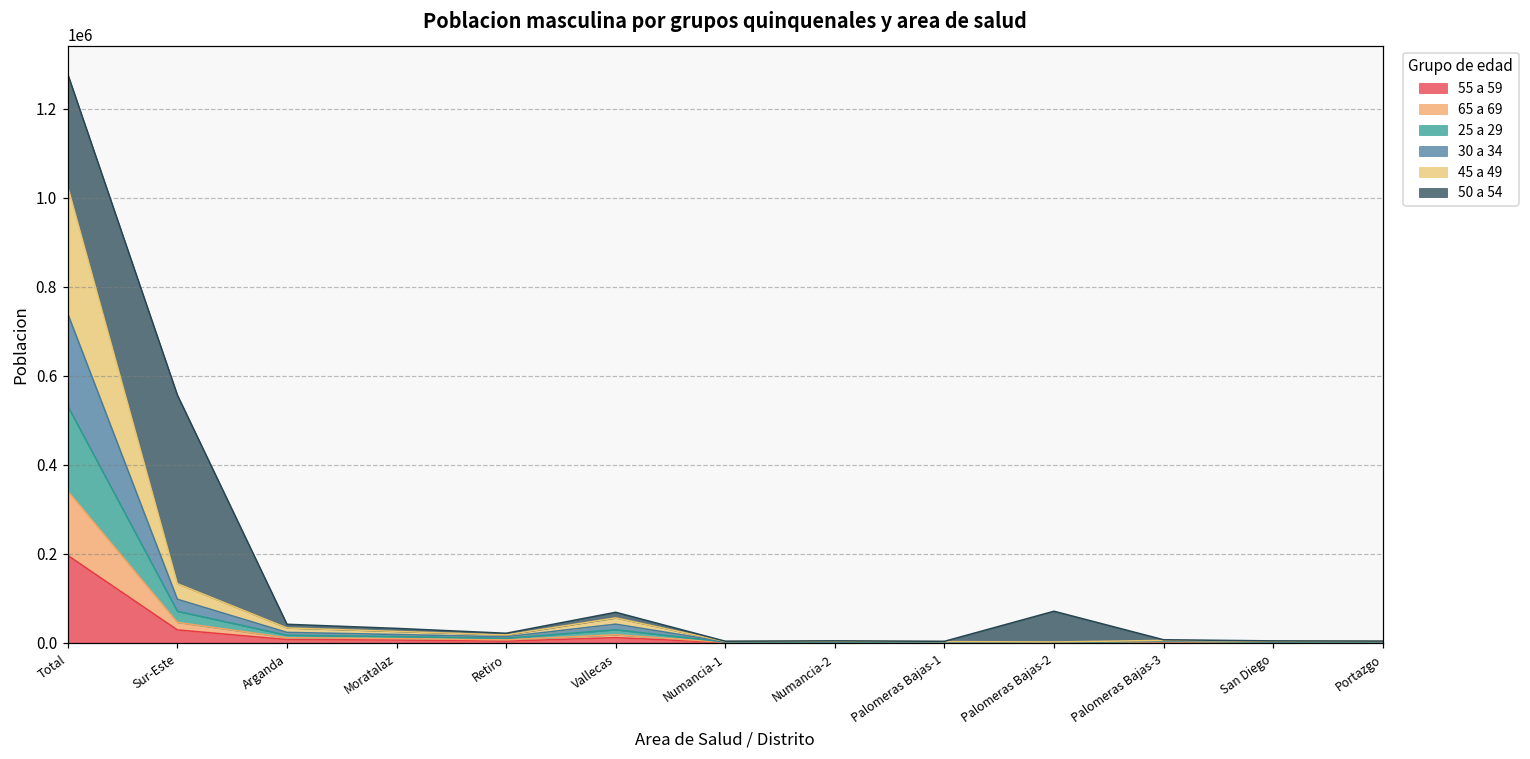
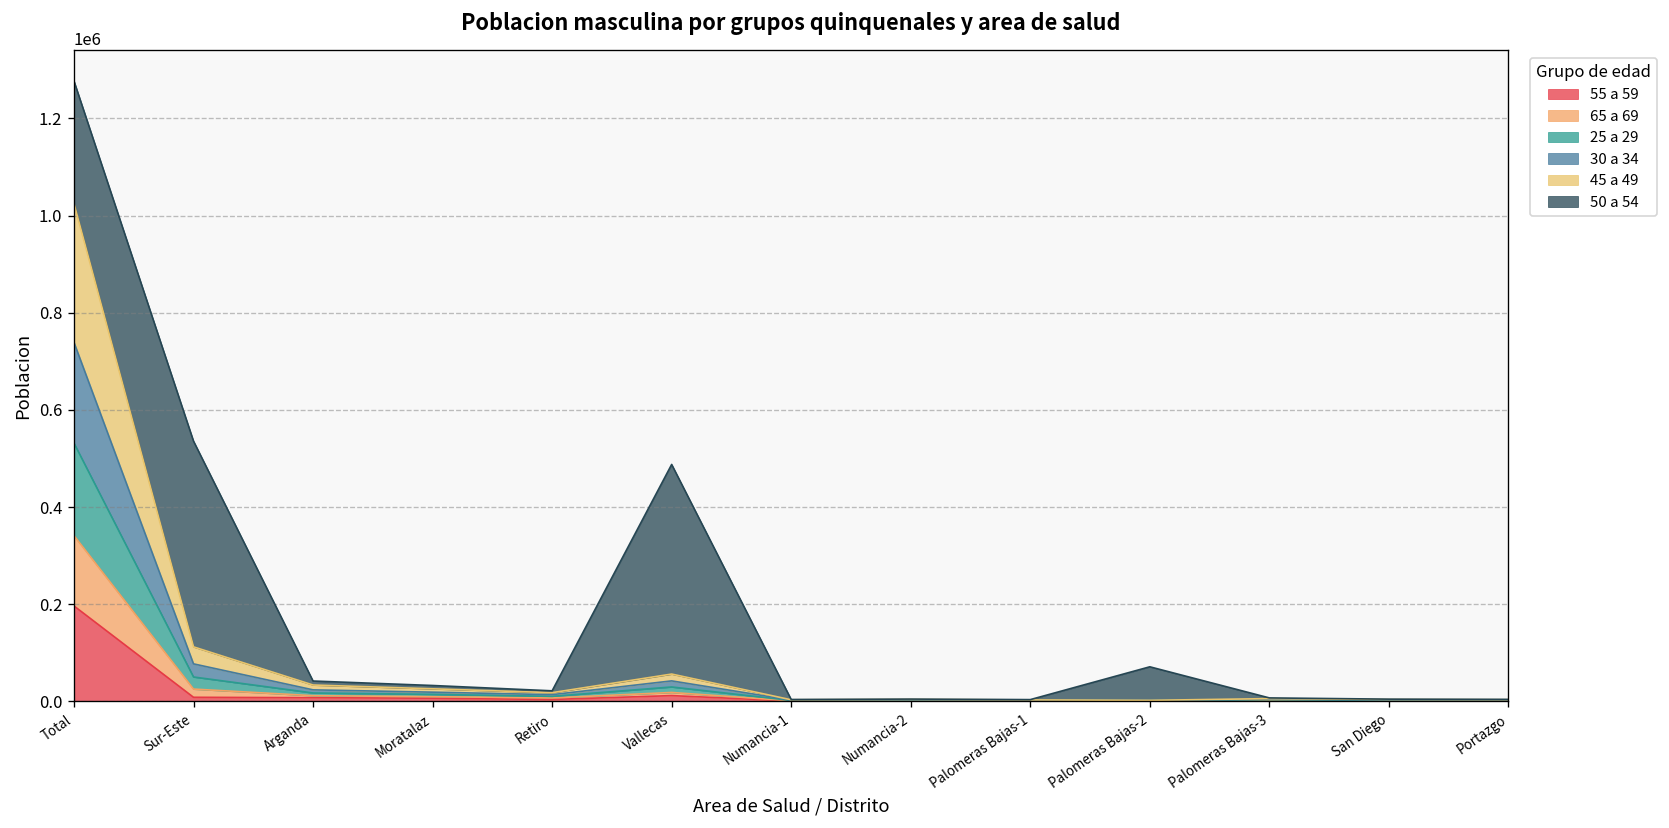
55 a 59, Sur-Este: 30000 -> 10000
50 a 54, Vallecas: 10000 -> 430000
